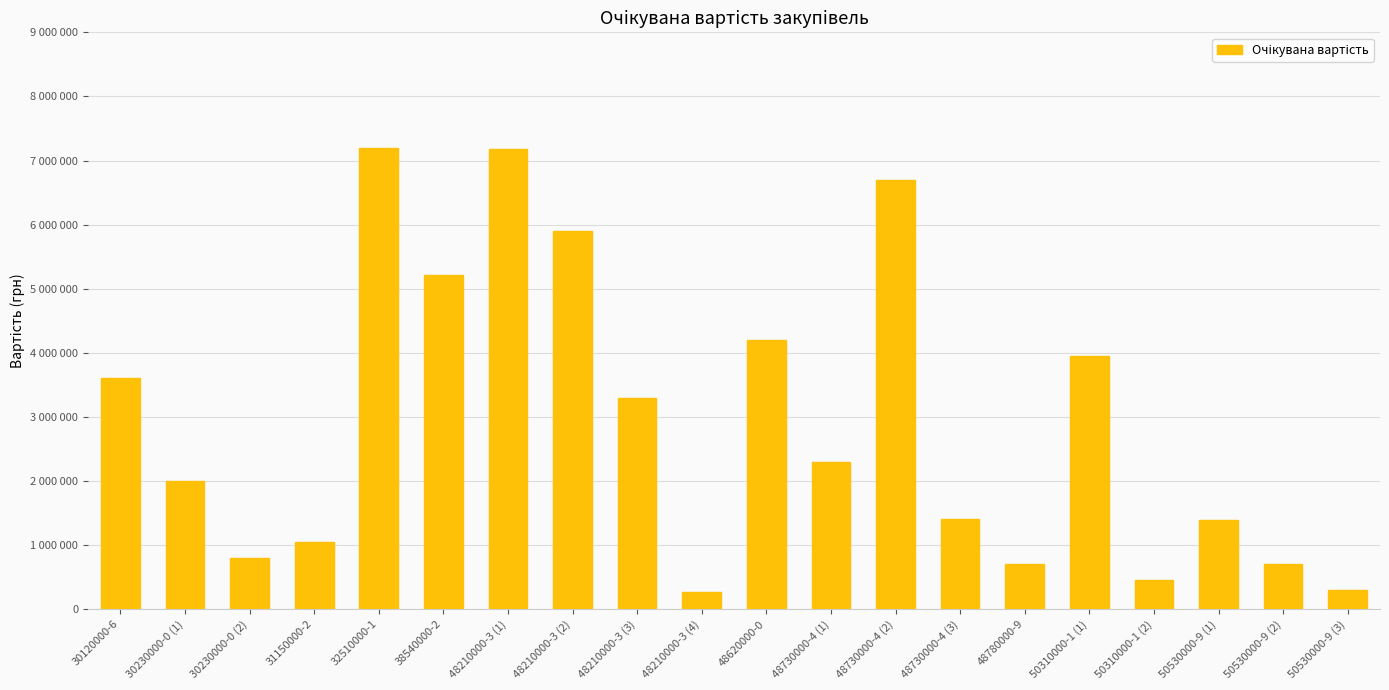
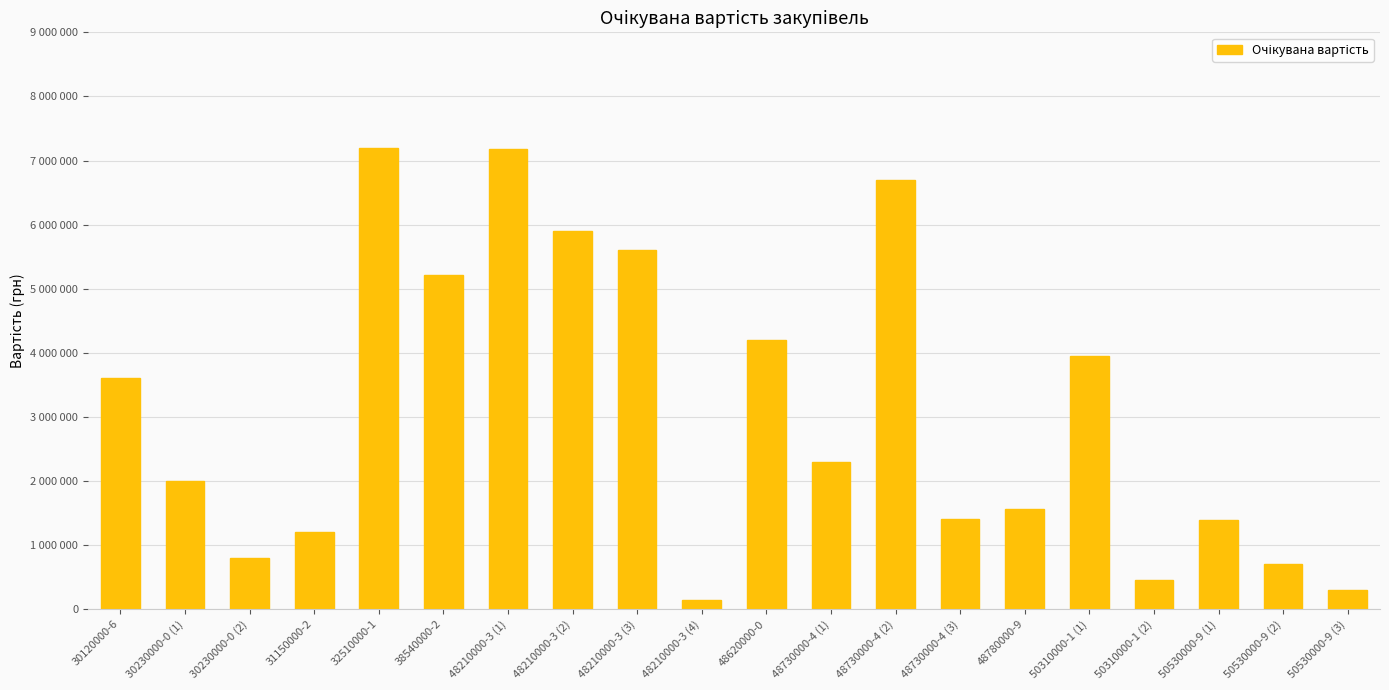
31150000-2: 1100000 -> 1200000
48210000-3 (3): 3300000 -> 5600000
48210000-3 (4): 300000 -> 100000
48780000-9: 700000 -> 1600000
